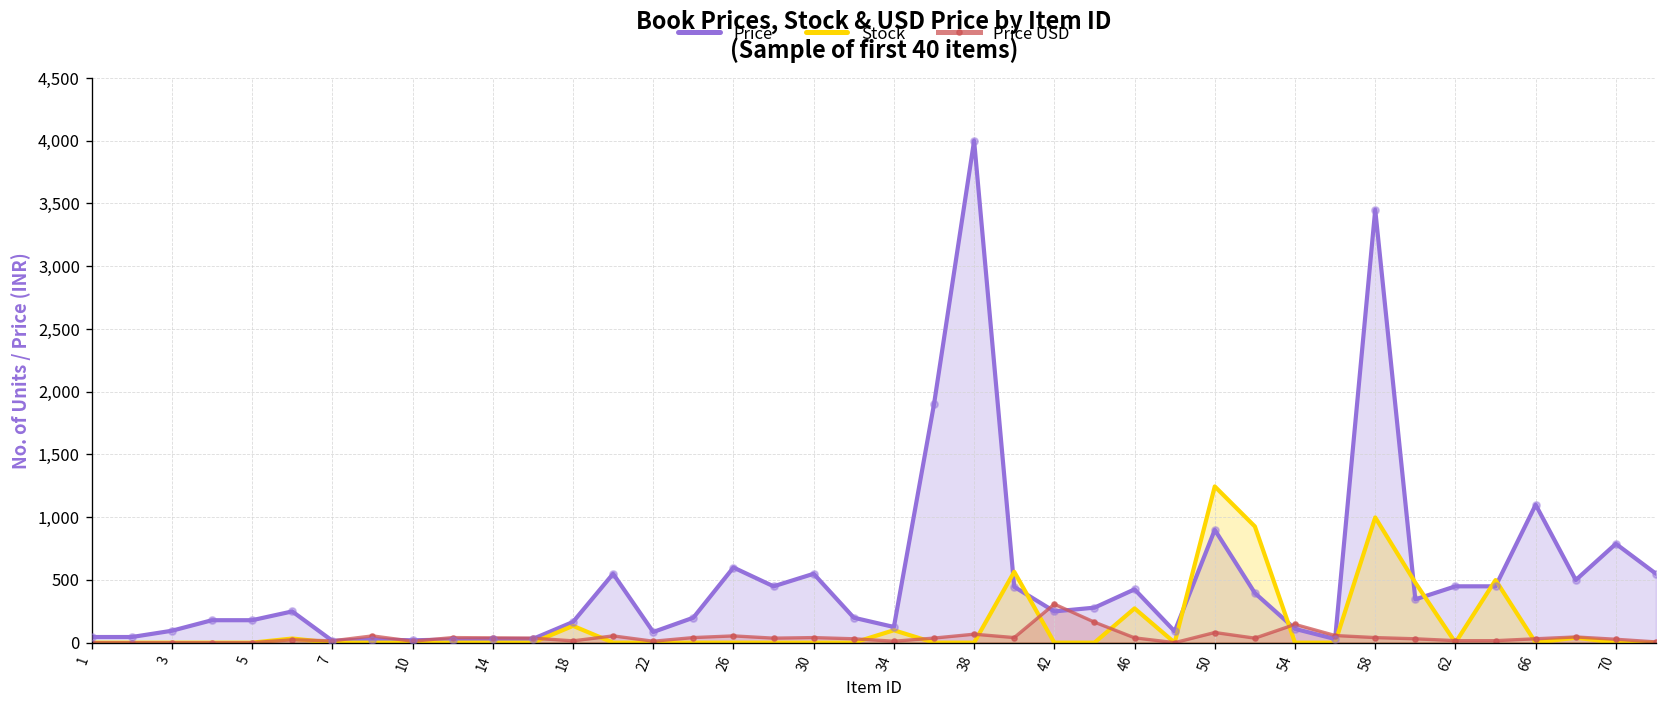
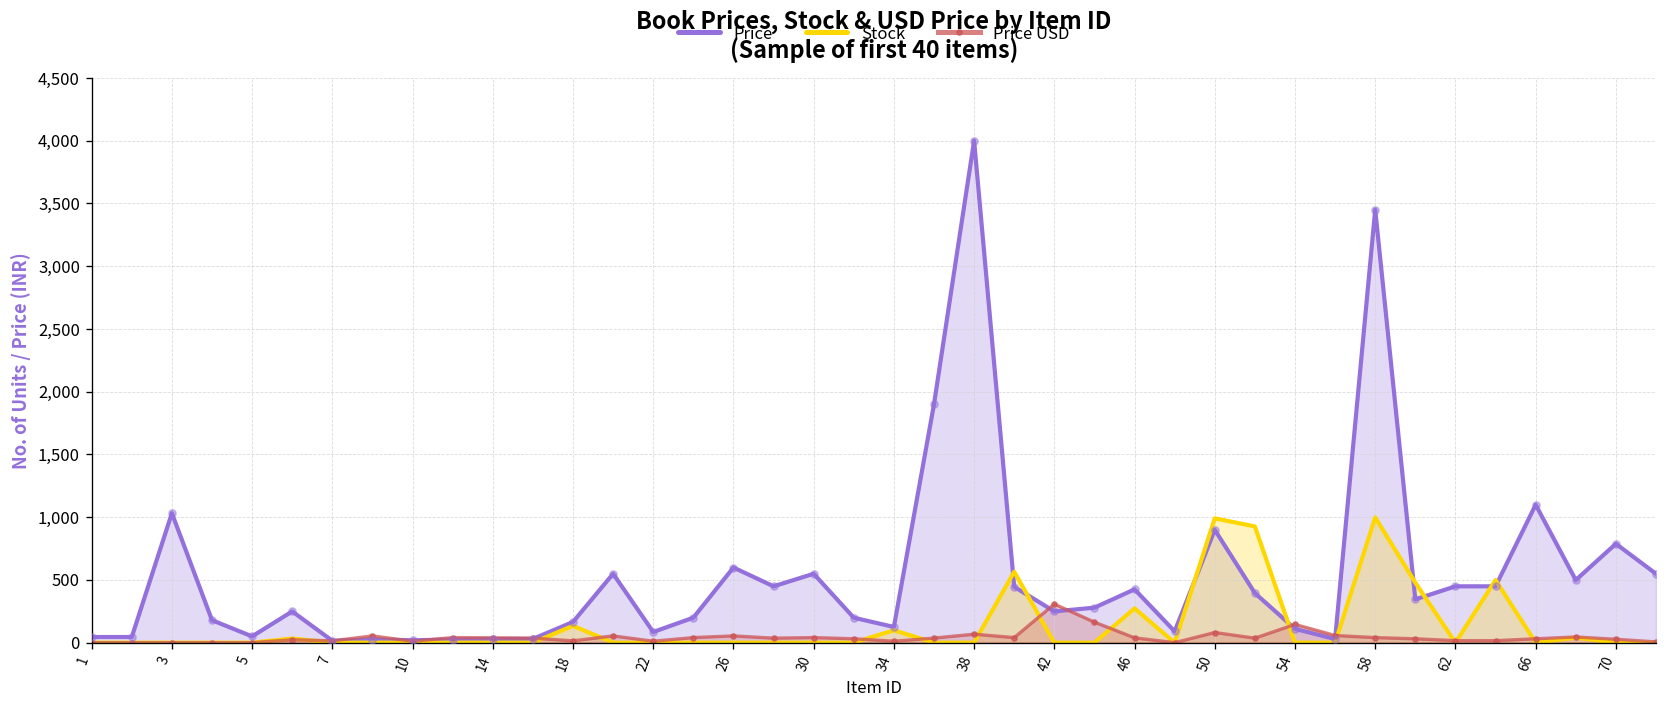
Price, 3: 100 -> 1,030
Price, 5: 180 -> 50
Stock, 50: 1,250 -> 990
